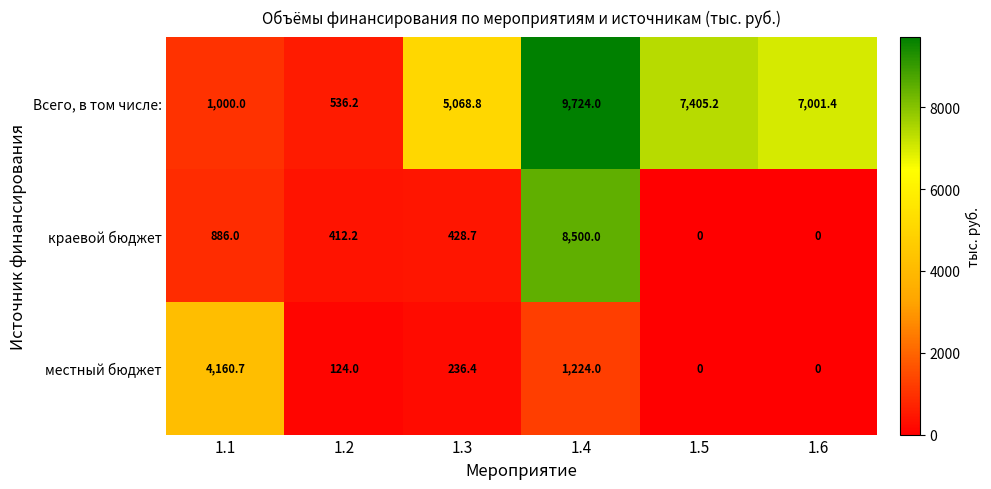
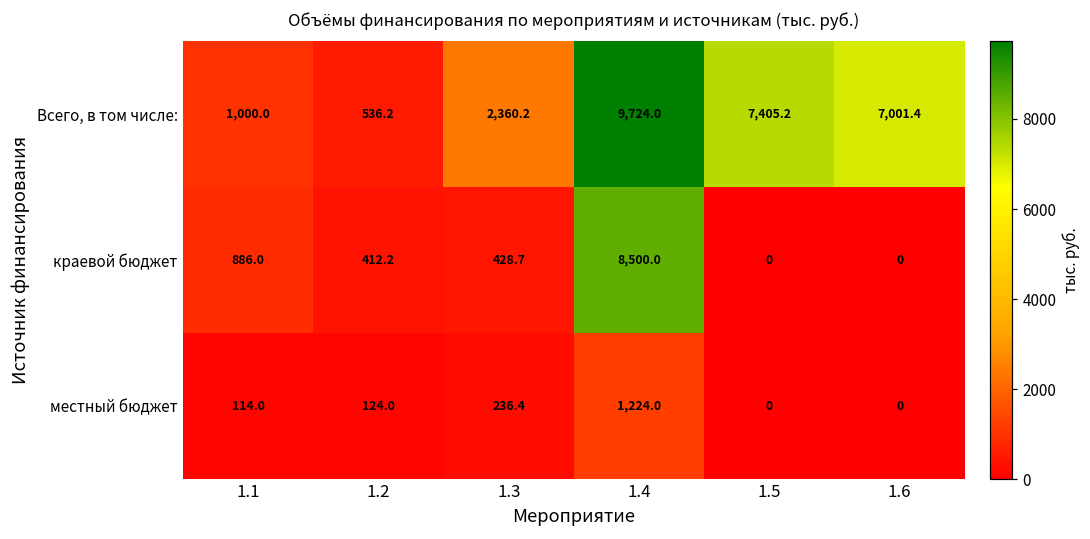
Всего, в том числе:, 1.3: 5,068.8 -> 2,360.2
местный бюджет, 1.1: 4,160.7 -> 114.0
